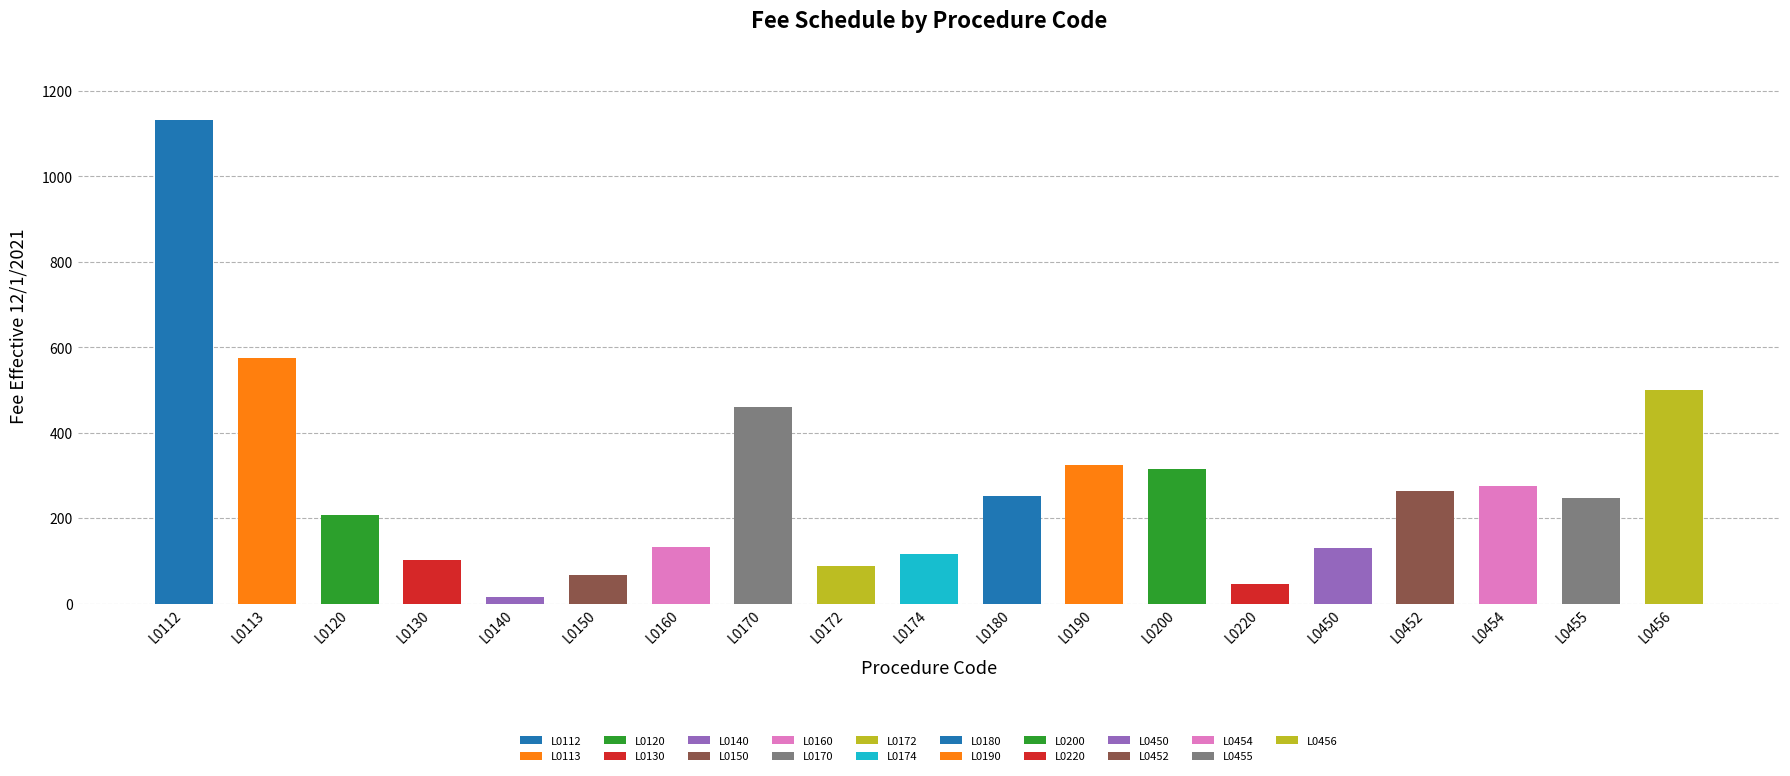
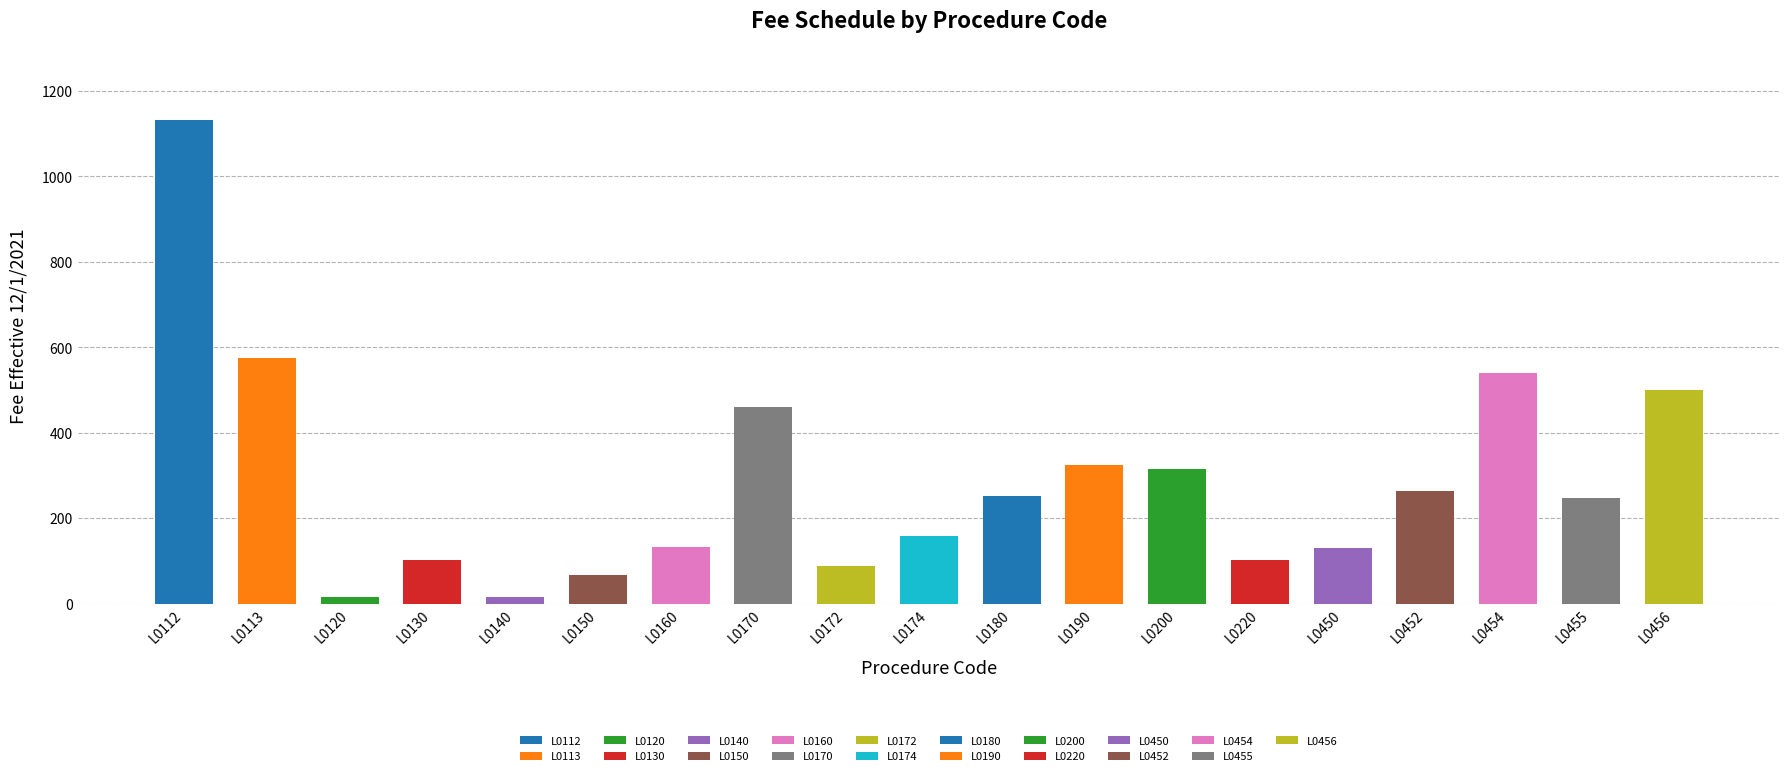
L0120: 210 -> 20
L0174: 120 -> 160
L0220: 50 -> 100
L0454: 280 -> 540
